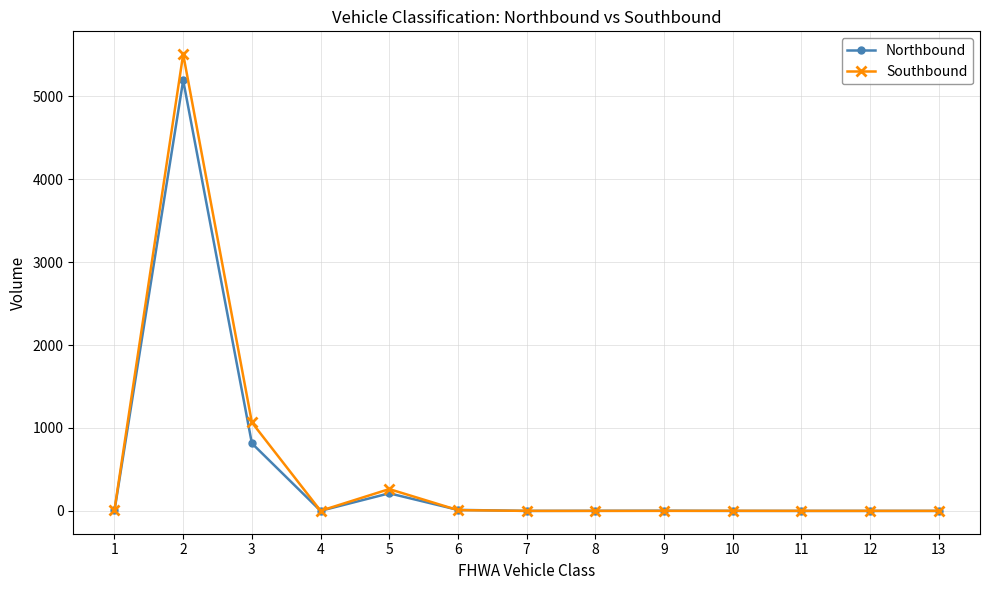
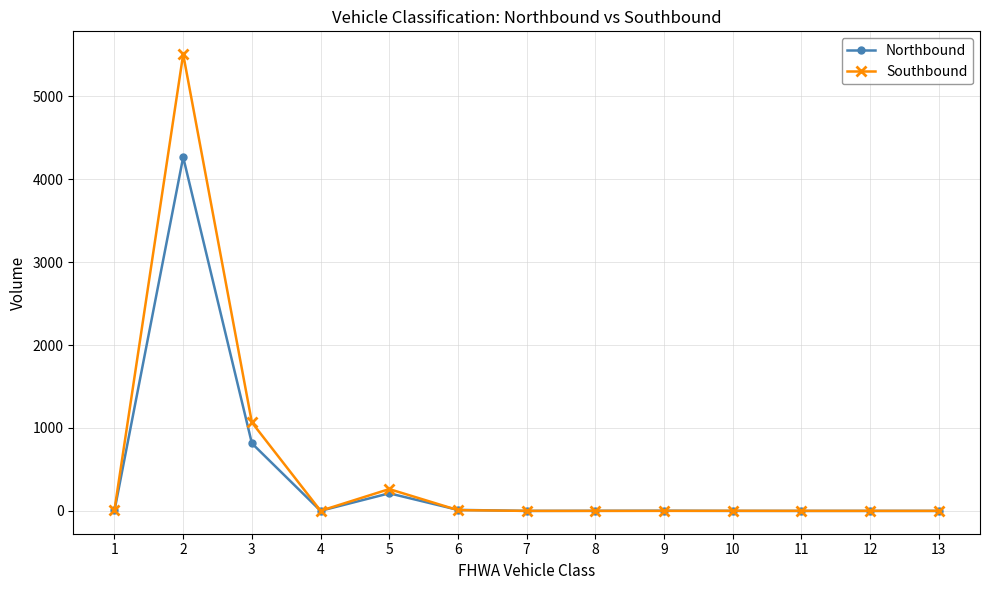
Northbound, 2: 5200 -> 4300
